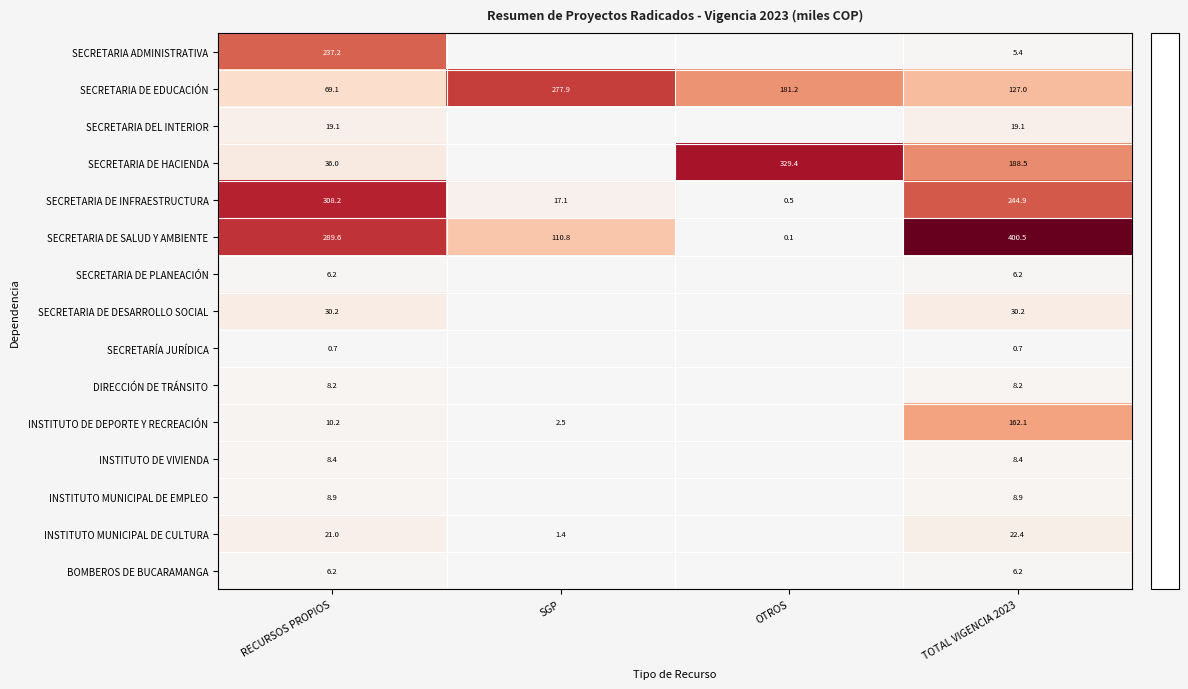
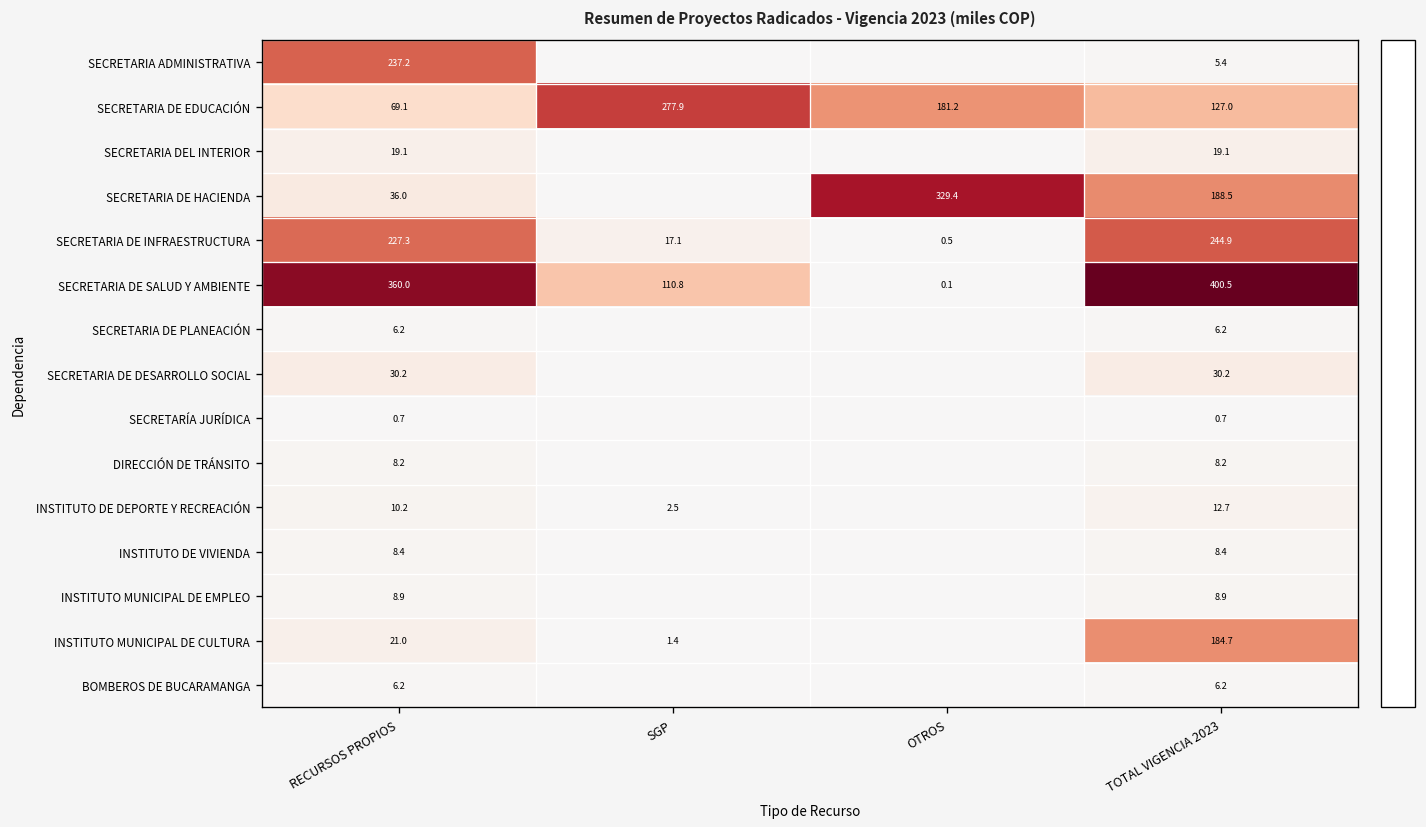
SECRETARIA DE INFRAESTRUCTURA, RECURSOS PROPIOS: 308.2 -> 227.3
SECRETARIA DE SALUD Y AMBIENTE, RECURSOS PROPIOS: 289.6 -> 360.0
INSTITUTO DE DEPORTE Y RECREACIÓN, TOTAL VIGENCIA 2023: 162.1 -> 12.7
INSTITUTO MUNICIPAL DE CULTURA, TOTAL VIGENCIA 2023: 22.4 -> 184.7
